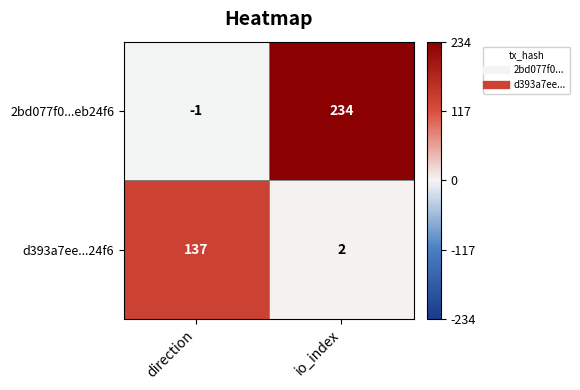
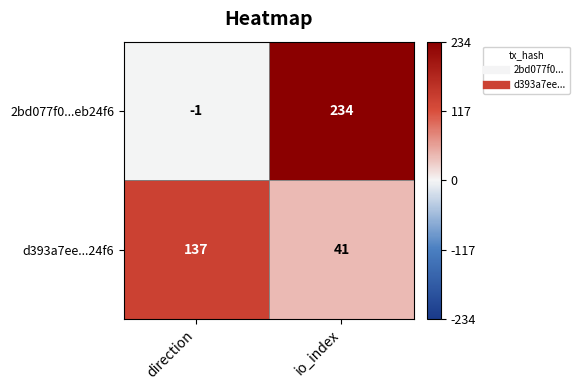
d393a7ee...24f6, io_index: 2 -> 41
